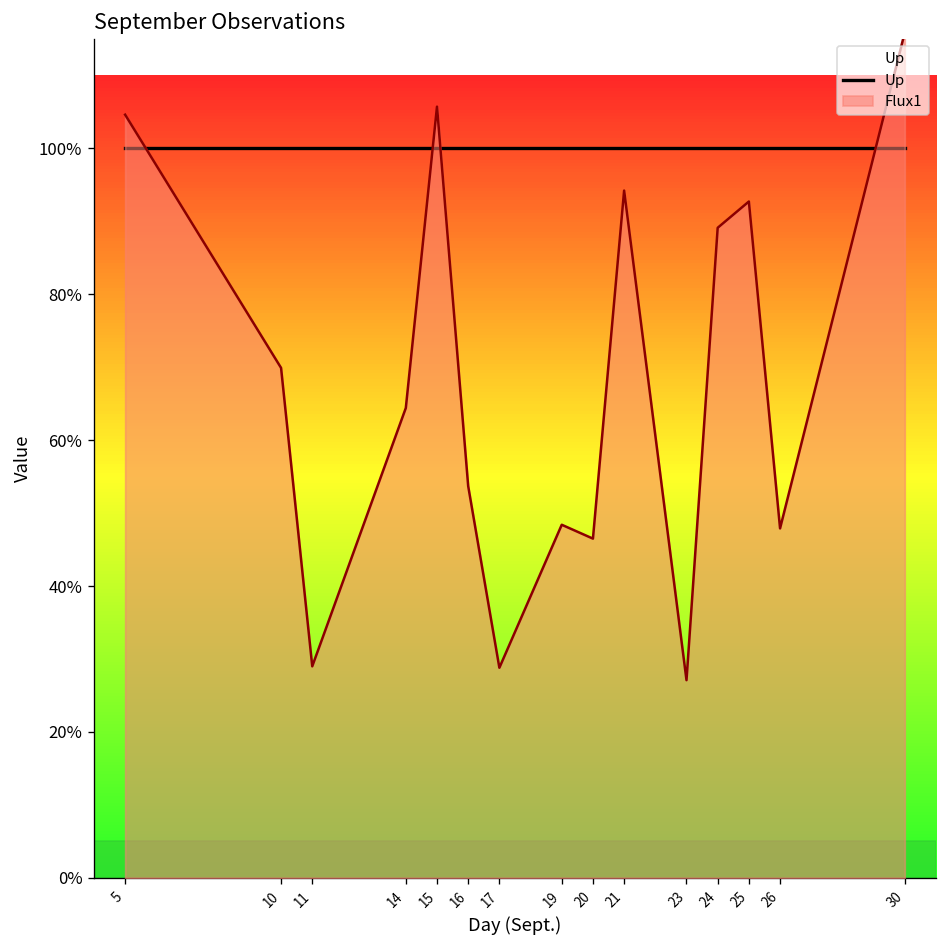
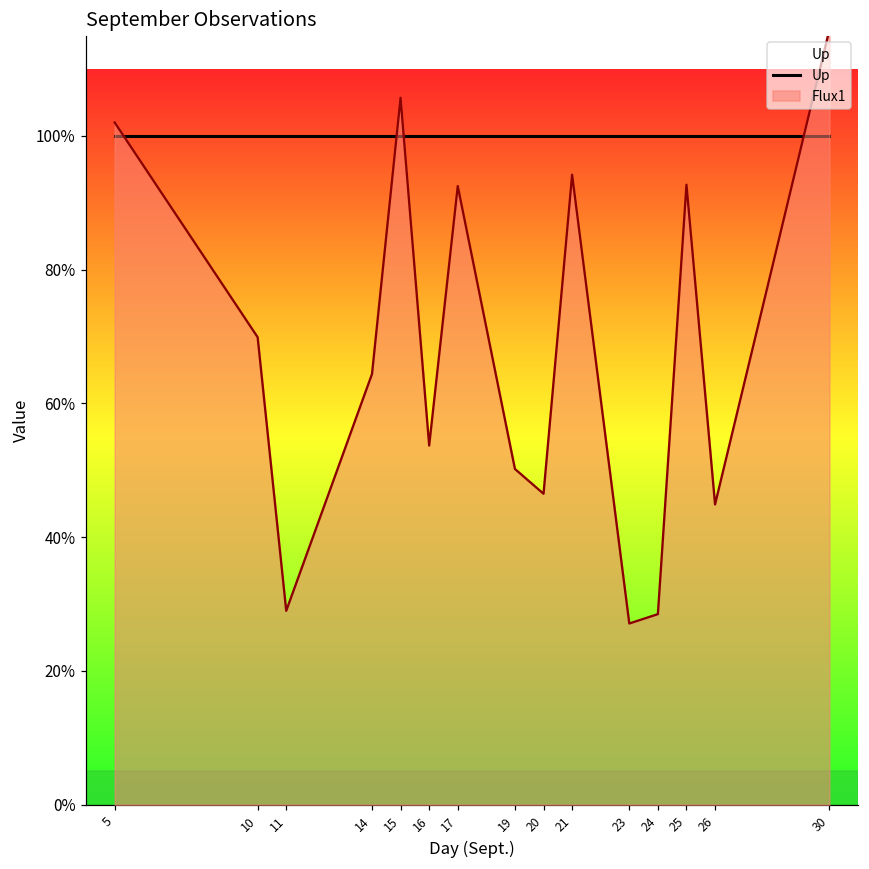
Flux1, 5: 105% -> 102%
Flux1, 17: 29% -> 93%
Flux1, 19: 48% -> 50%
Flux1, 24: 89% -> 29%
Flux1, 26: 48% -> 45%
